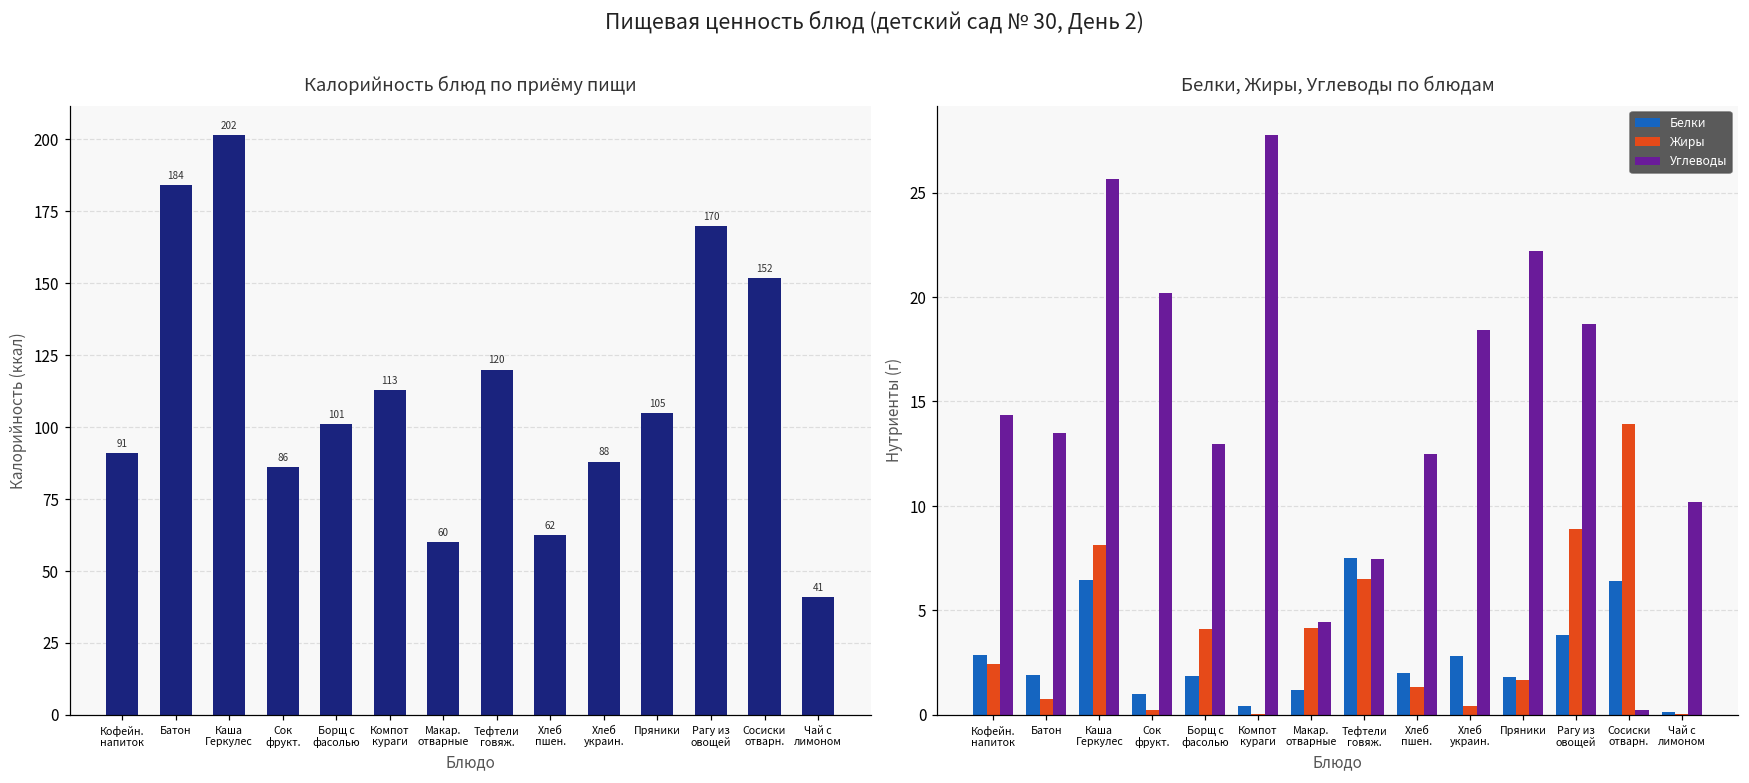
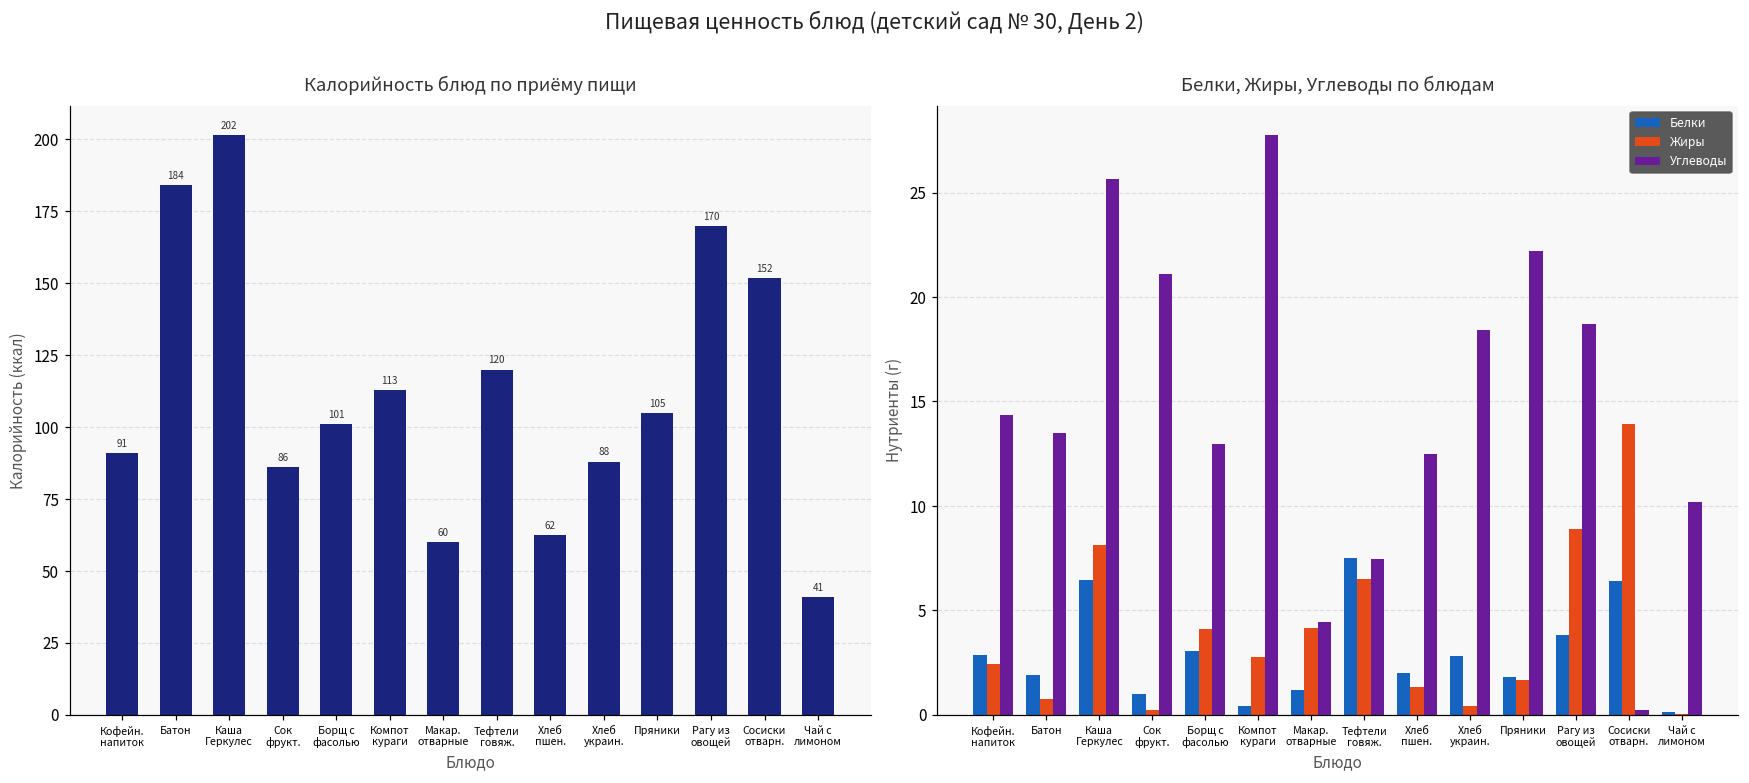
Белки, Жиры, Углеводы по блюдам, Углеводы, Сок фрукт.: 20.2 -> 21.1
Белки, Жиры, Углеводы по блюдам, Белки, Борщ с фасолью: 1.9 -> 3.1
Белки, Жиры, Углеводы по блюдам, Жиры, Компот кураги: 0.0 -> 2.7
